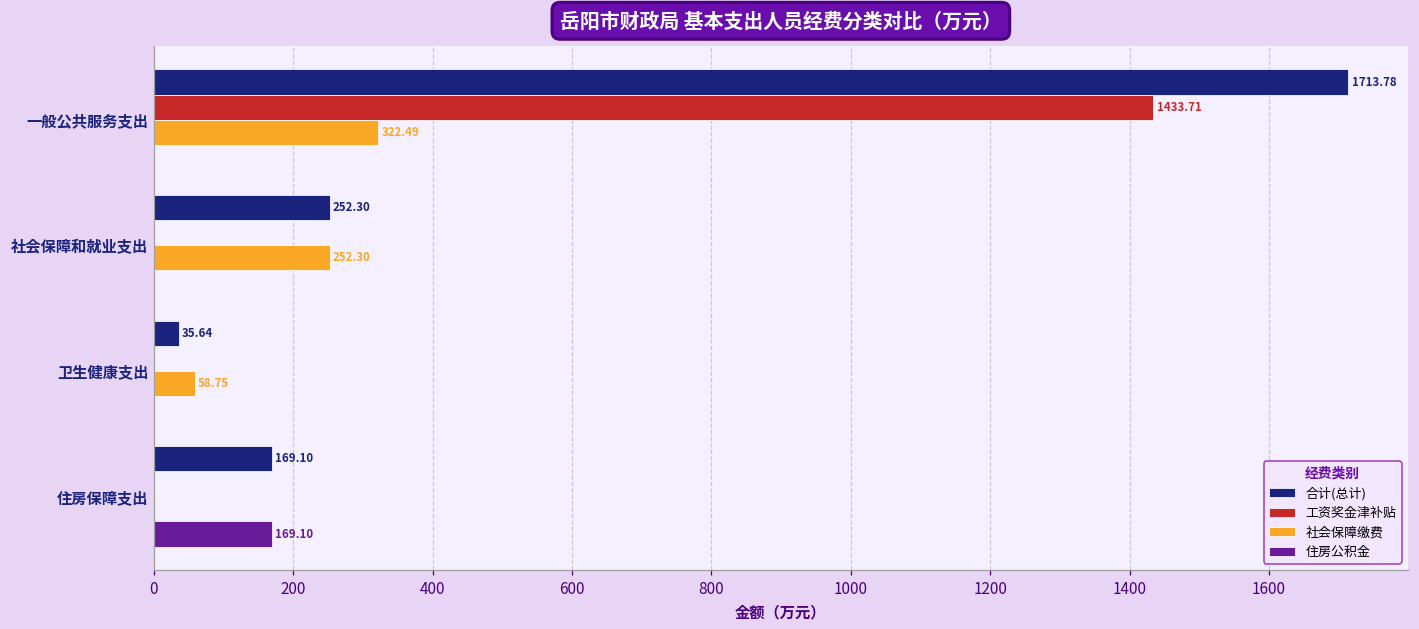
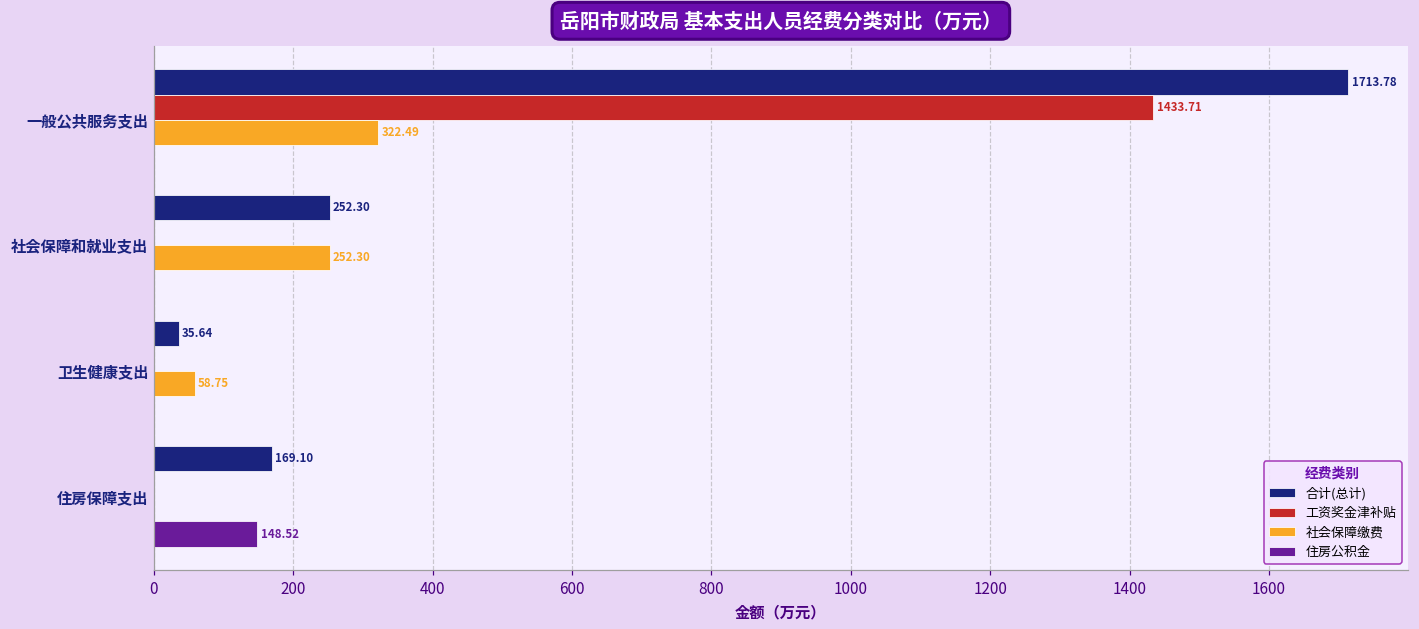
住房公积金, 住房保障支出: 169.10 -> 148.52
